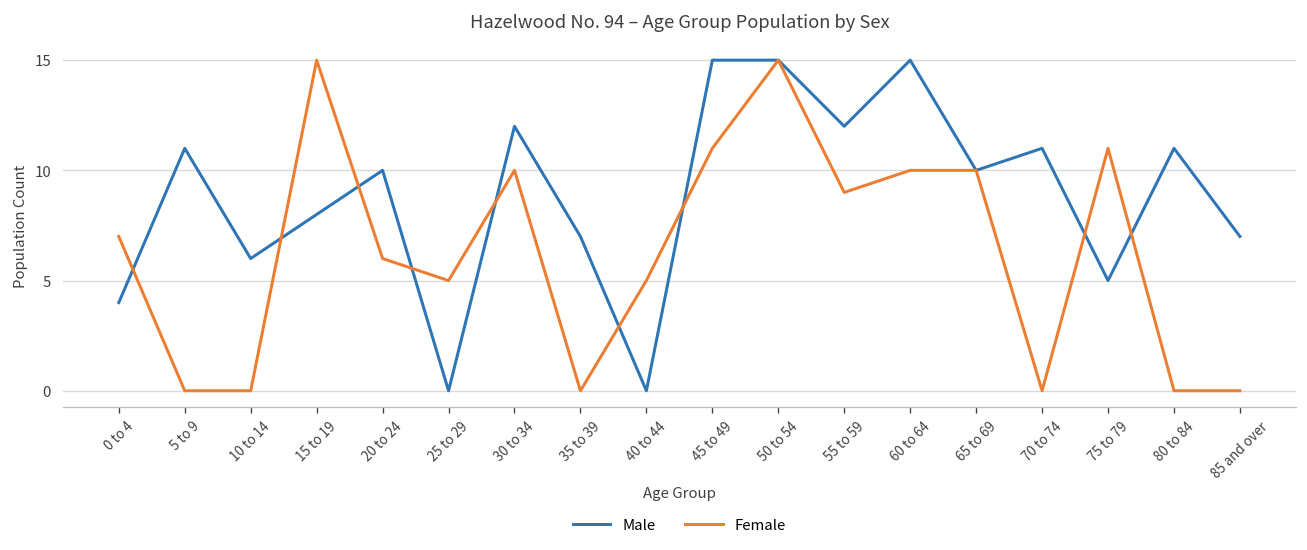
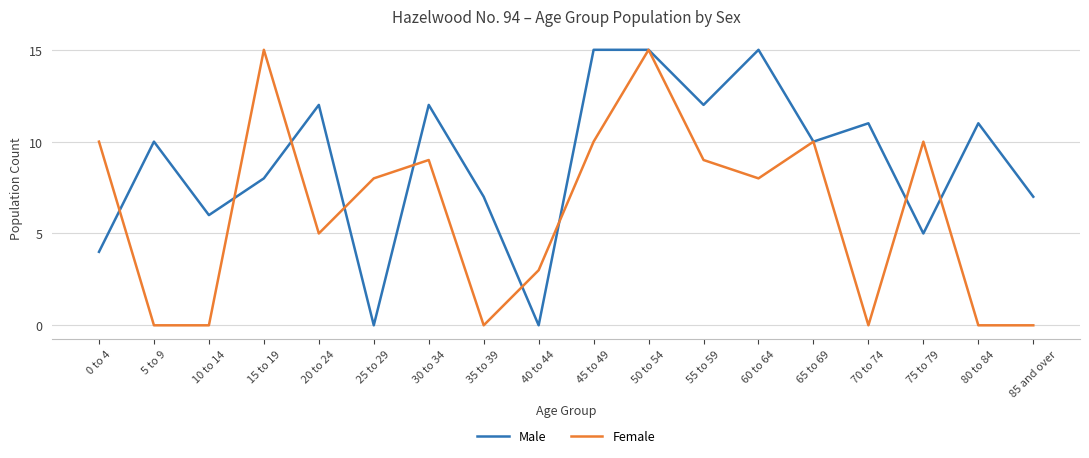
Female, 0 to 4: 7 -> 10
Male, 5 to 9: 11 -> 10
Male, 20 to 24: 10 -> 12
Female, 20 to 24: 6 -> 5
Female, 25 to 29: 5 -> 8
Female, 30 to 34: 10 -> 9
Female, 40 to 44: 5 -> 3
Female, 45 to 49: 11 -> 10
Female, 60 to 64: 10 -> 8
Female, 75 to 79: 11 -> 10
